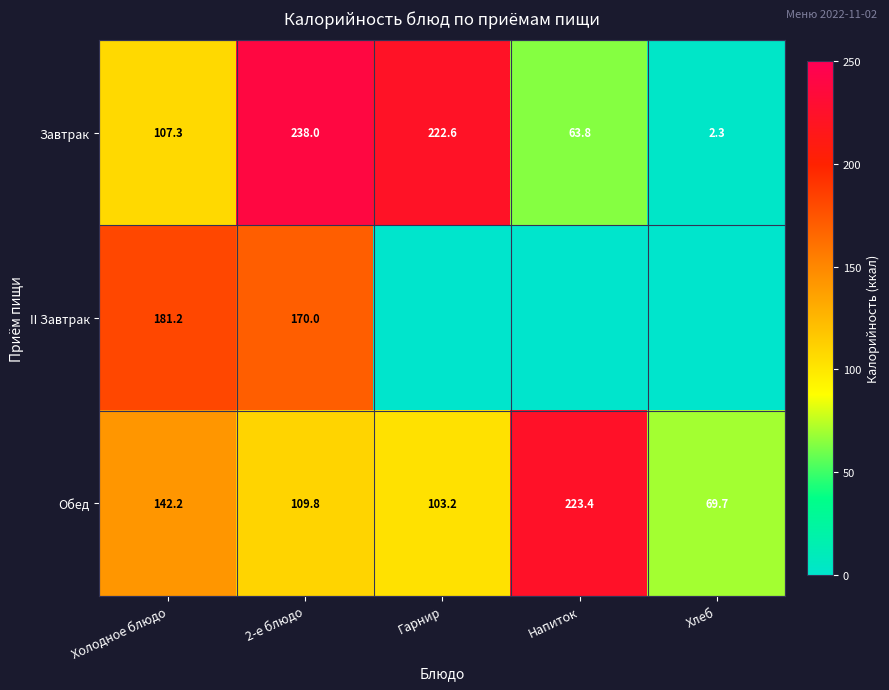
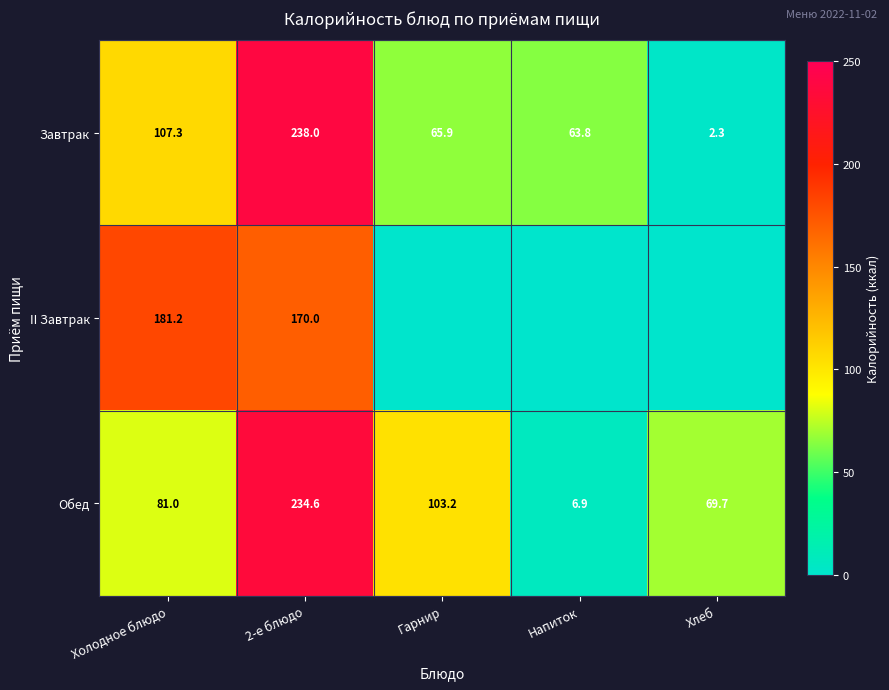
Завтрак, Гарнир: 222.6 -> 65.9
Обед, Холодное блюдо: 142.2 -> 81.0
Обед, 2-е блюдо: 109.8 -> 234.6
Обед, Напиток: 223.4 -> 6.9
